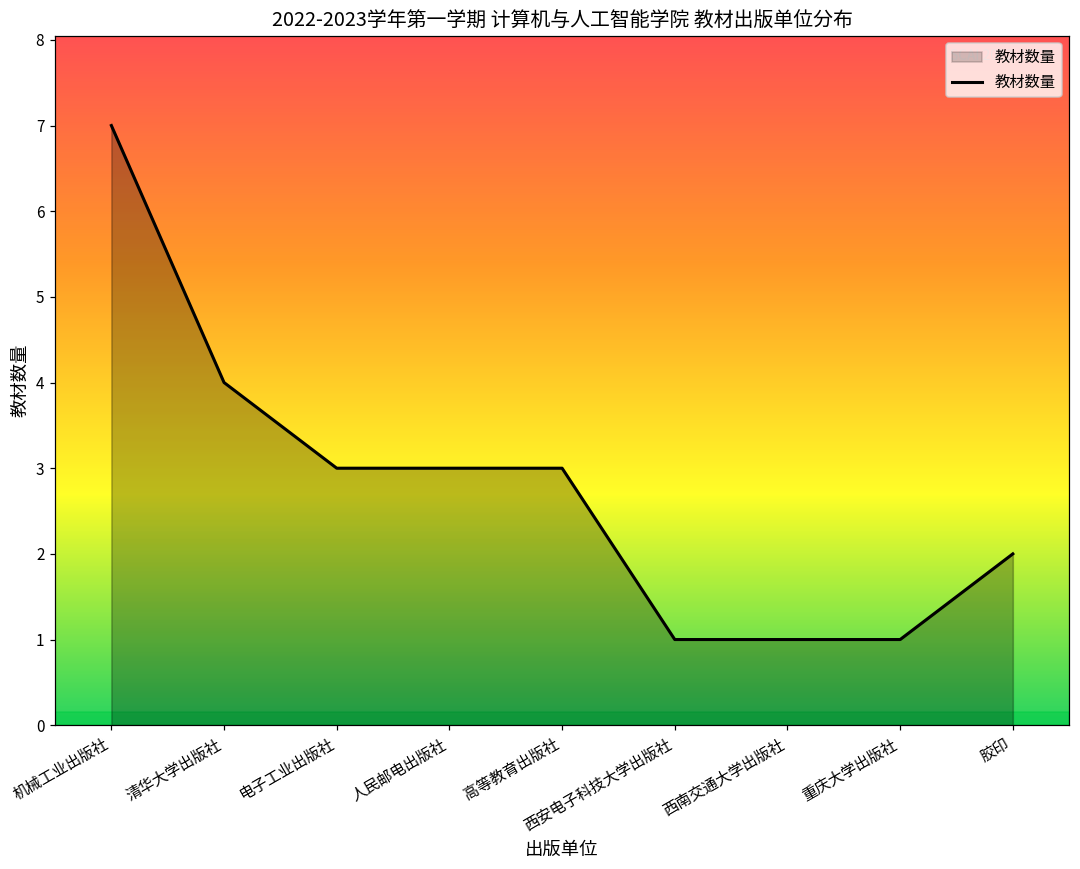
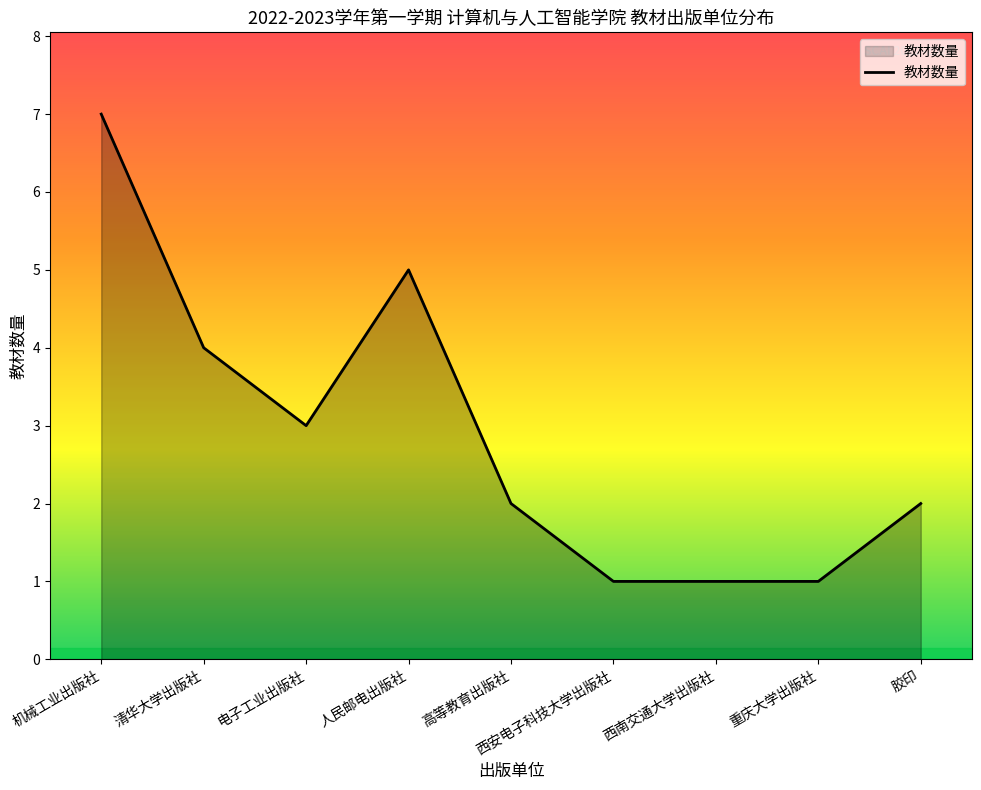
人民邮电出版社: 3 -> 5
高等教育出版社: 3 -> 2
